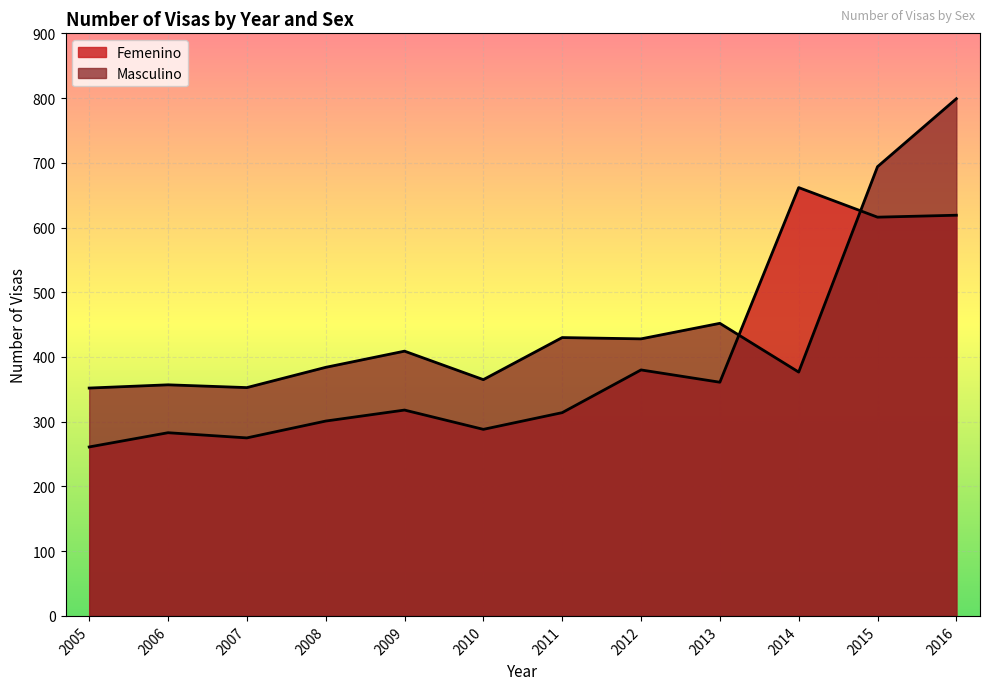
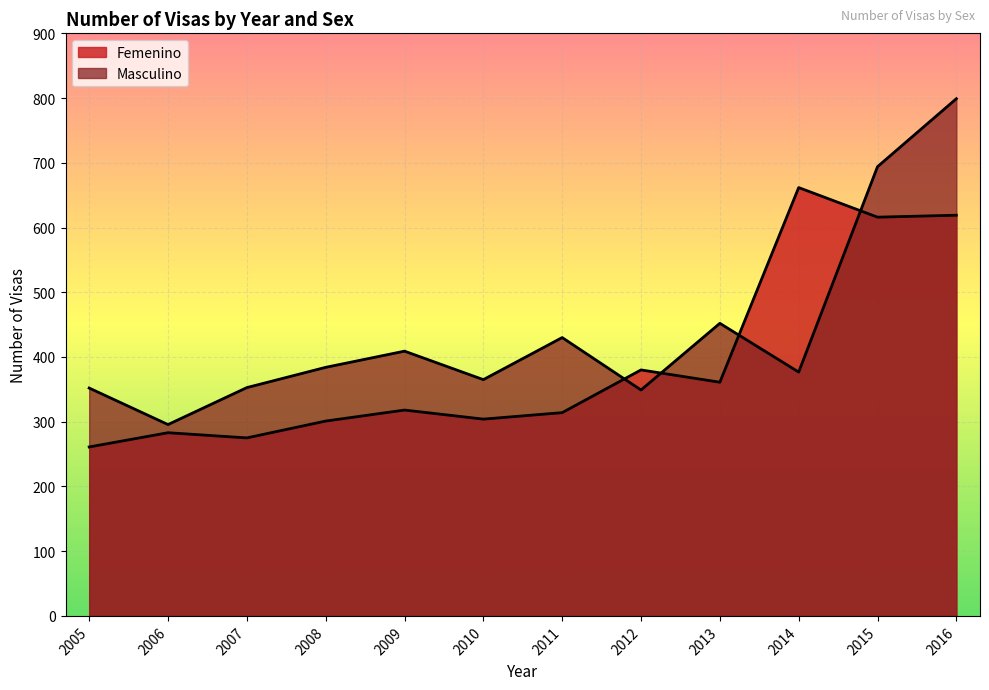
Masculino, 2006: 360 -> 300
Femenino, 2010: 290 -> 300
Masculino, 2012: 430 -> 350
